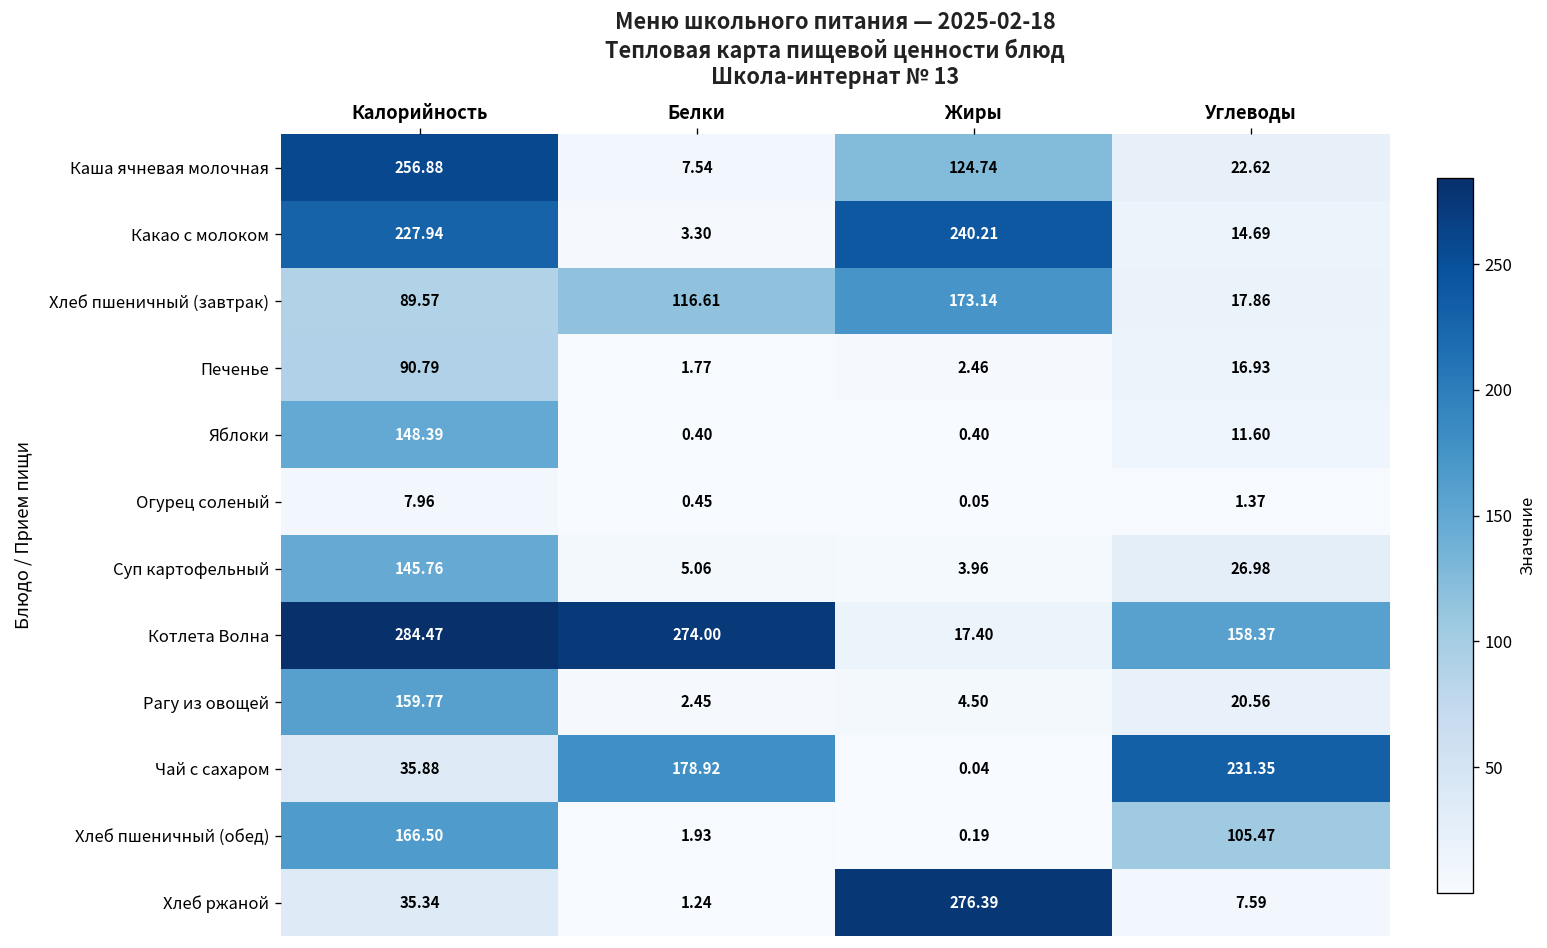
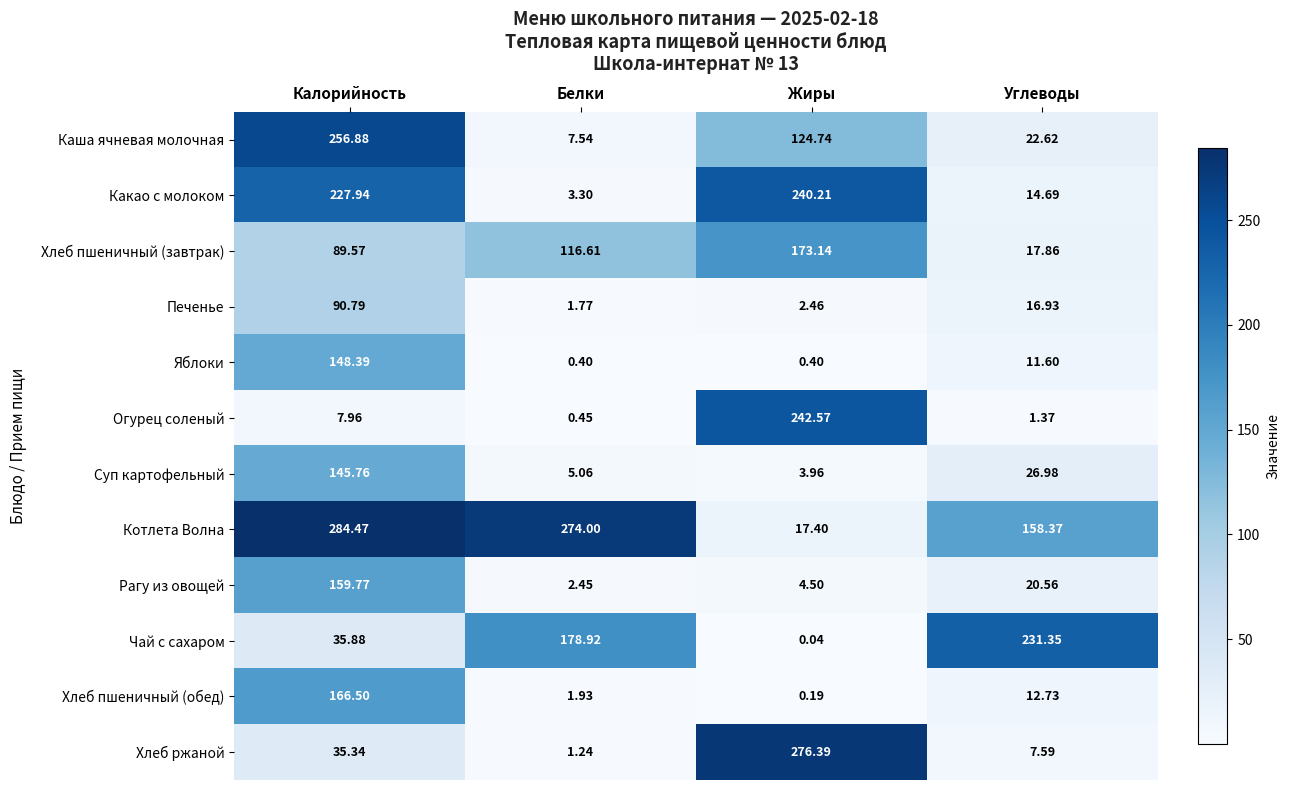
Огурец соленый, Жиры: 0.05 -> 242.57
Хлеб пшеничный (обед), Углеводы: 105.47 -> 12.73
